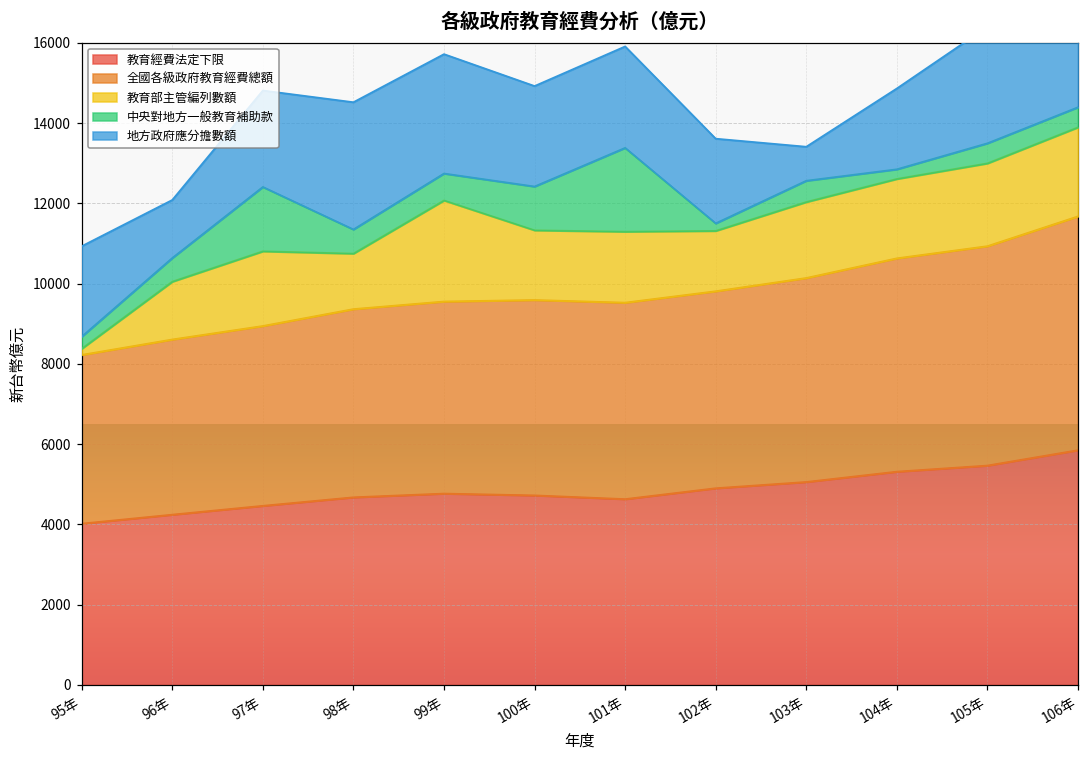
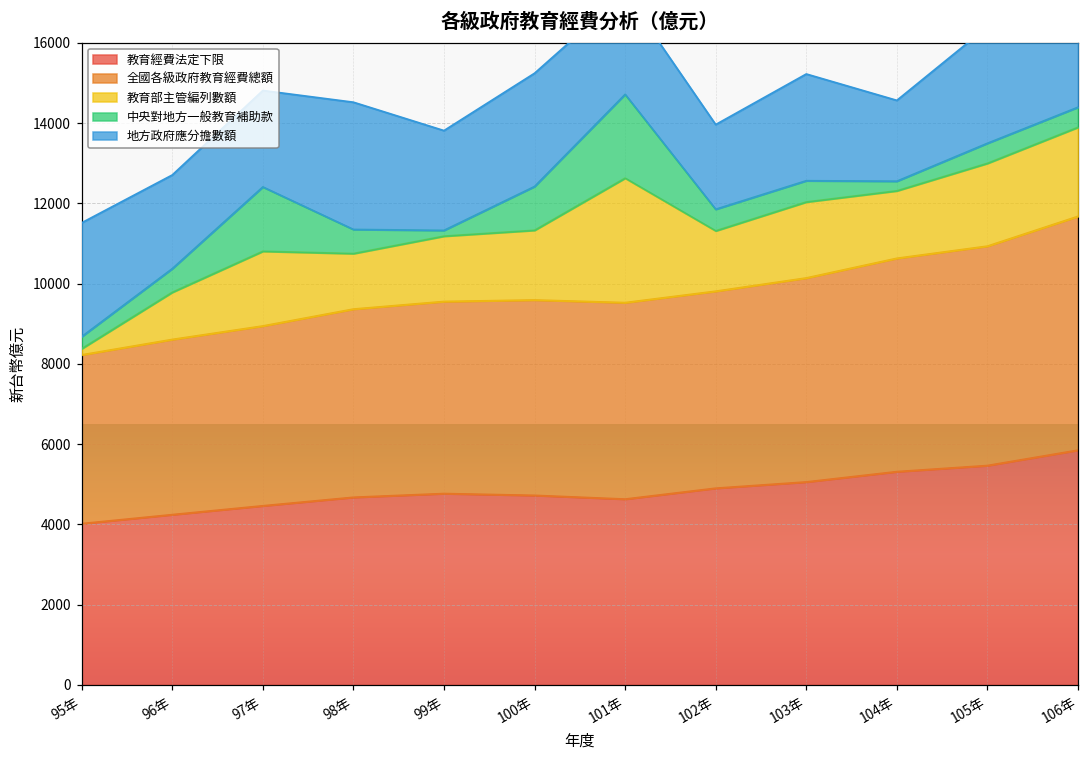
地方政府應分擔數額, 95年: 2300 -> 2800
教育部主管編列數額, 96年: 1400 -> 1200
地方政府應分擔數額, 96年: 1400 -> 2300
教育部主管編列數額, 99年: 2500 -> 1600
中央對地方一般教育補助款, 99年: 700 -> 100
地方政府應分擔數額, 99年: 3000 -> 2500
地方政府應分擔數額, 100年: 2500 -> 2800
教育部主管編列數額, 101年: 1800 -> 3100
中央對地方一般教育補助款, 102年: 200 -> 500
地方政府應分擔數額, 103年: 800 -> 2700
教育部主管編列數額, 104年: 2000 -> 1700
